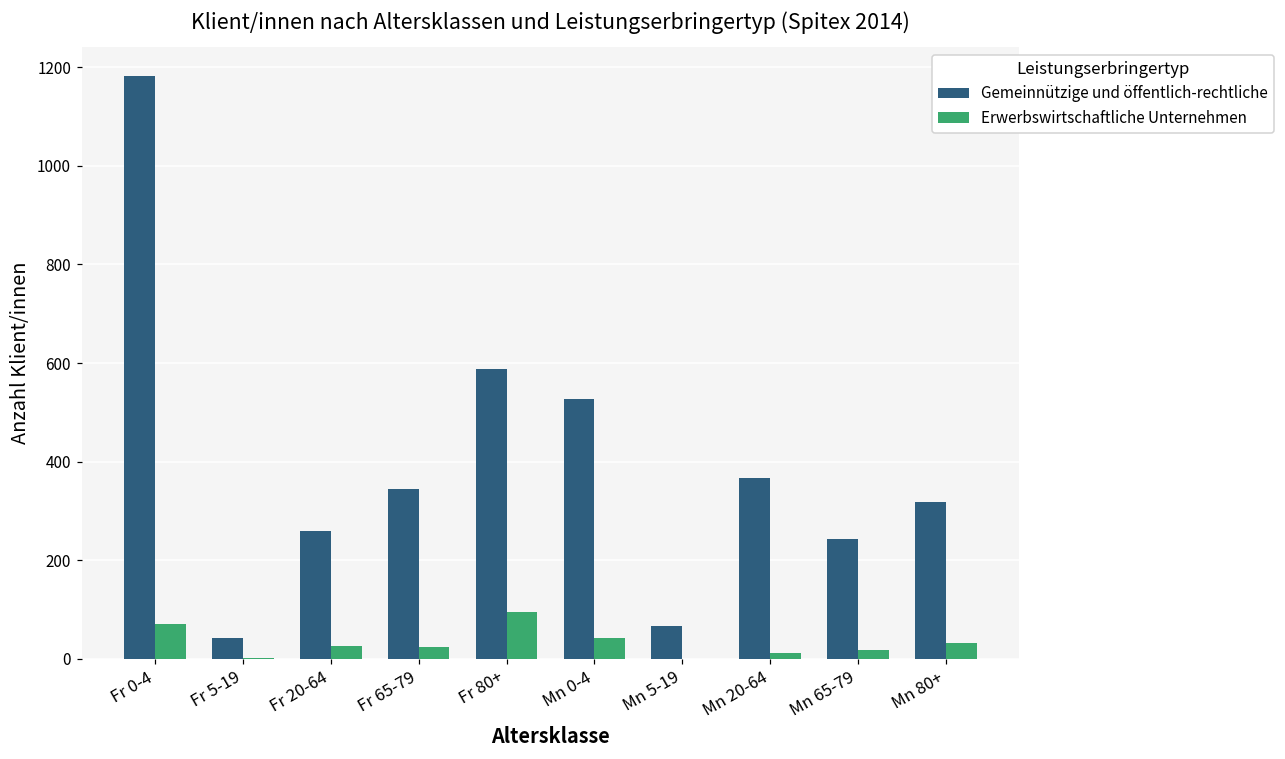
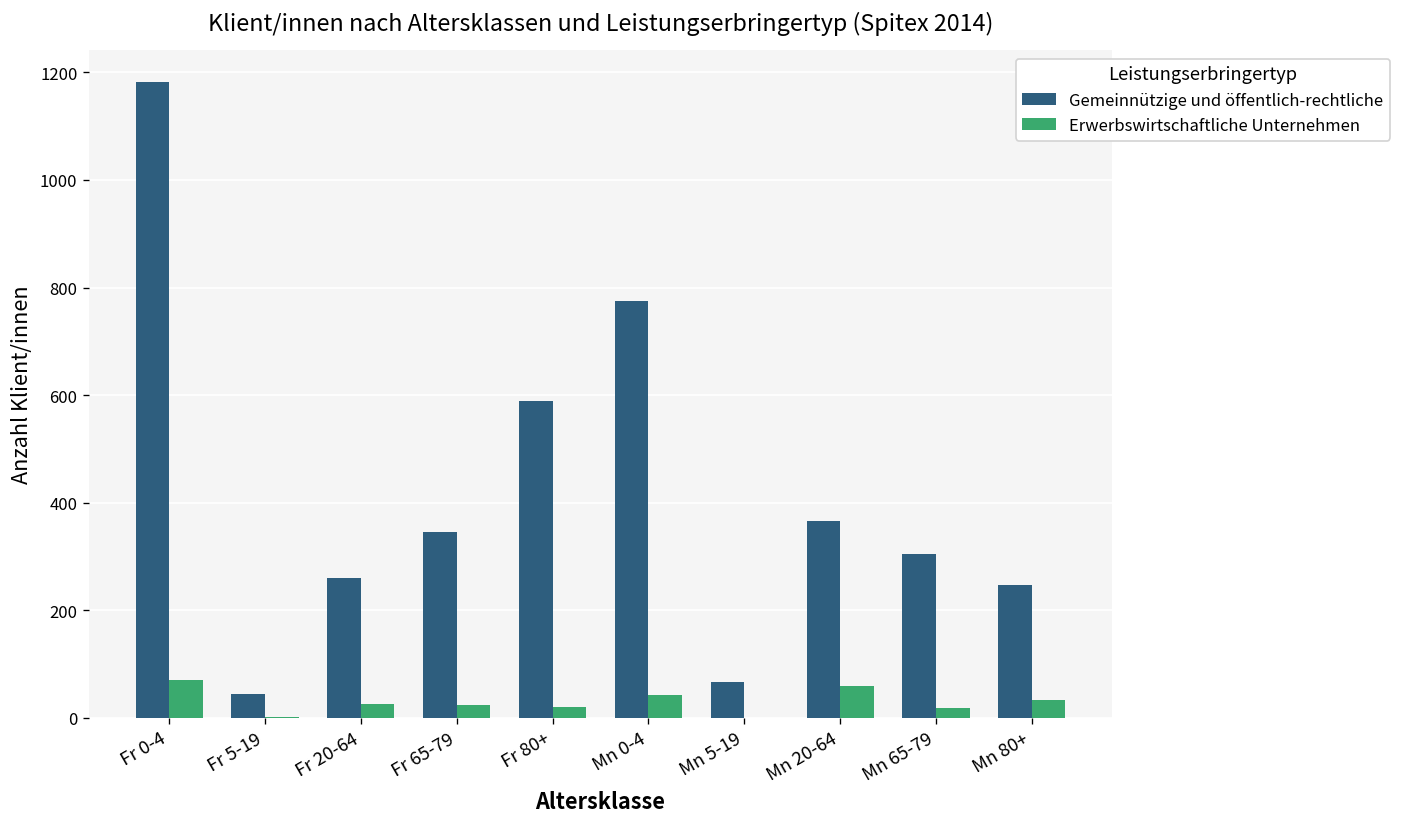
Erwerbswirtschaftliche Unternehmen, Fr 80+: 100 -> 20
Gemeinnützige und öffentlich-rechtliche, Mn 0-4: 530 -> 770
Erwerbswirtschaftliche Unternehmen, Mn 20-64: 10 -> 60
Gemeinnützige und öffentlich-rechtliche, Mn 65-79: 240 -> 310
Gemeinnützige und öffentlich-rechtliche, Mn 80+: 320 -> 250
